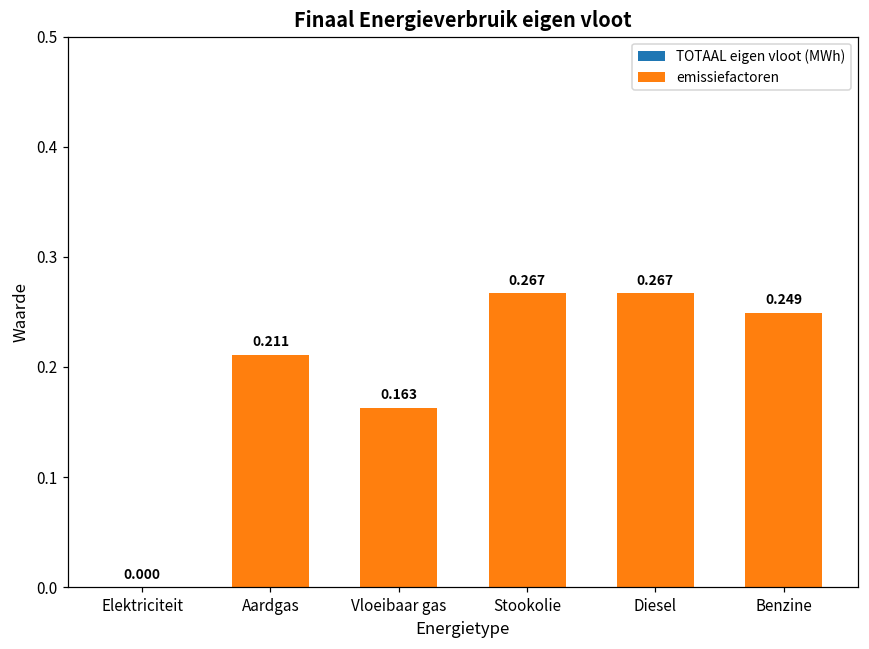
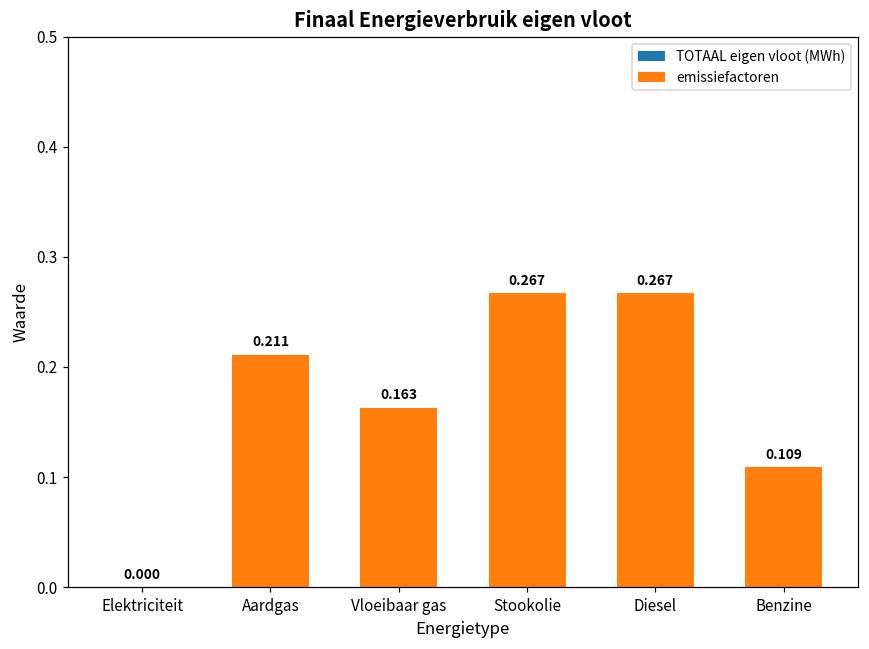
emissiefactoren, Benzine: 0.249 -> 0.109
